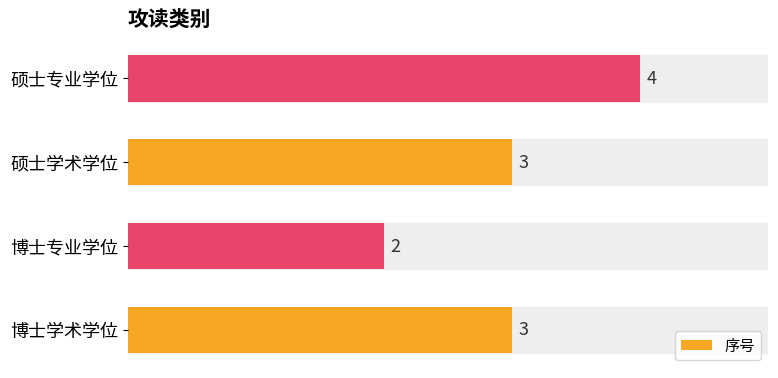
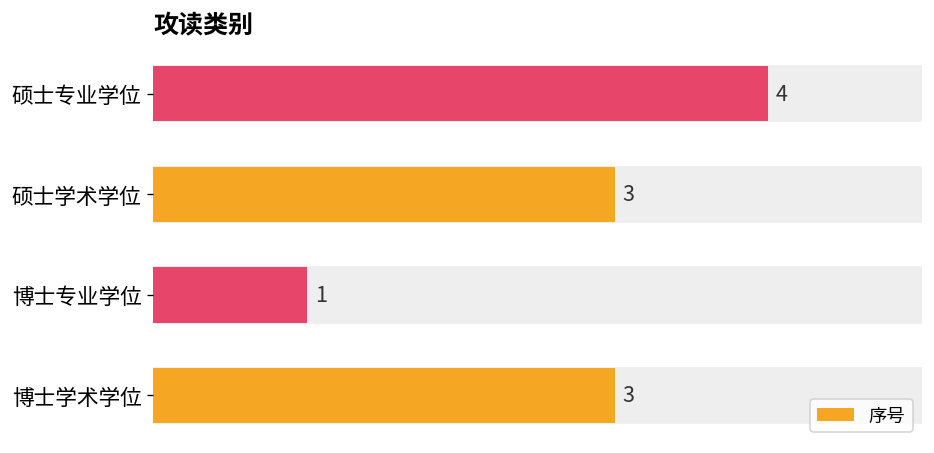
博士专业学位: 2 -> 1
